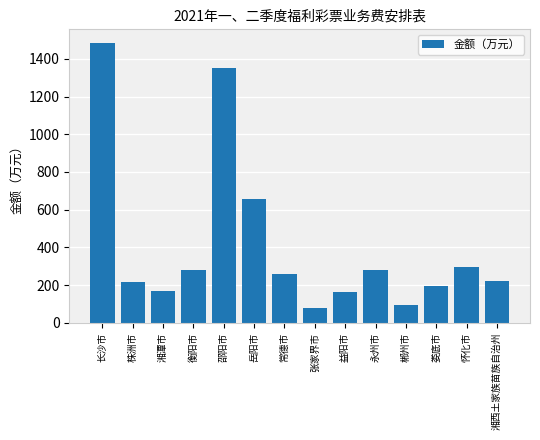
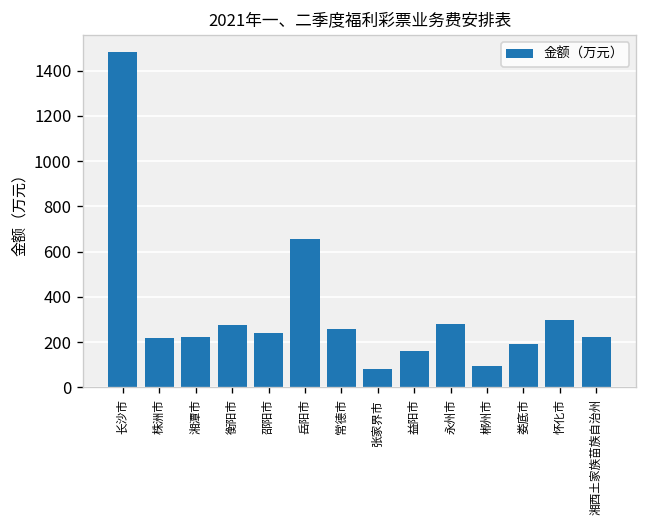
湘潭市: 170 -> 220
邵阳市: 1350 -> 240
